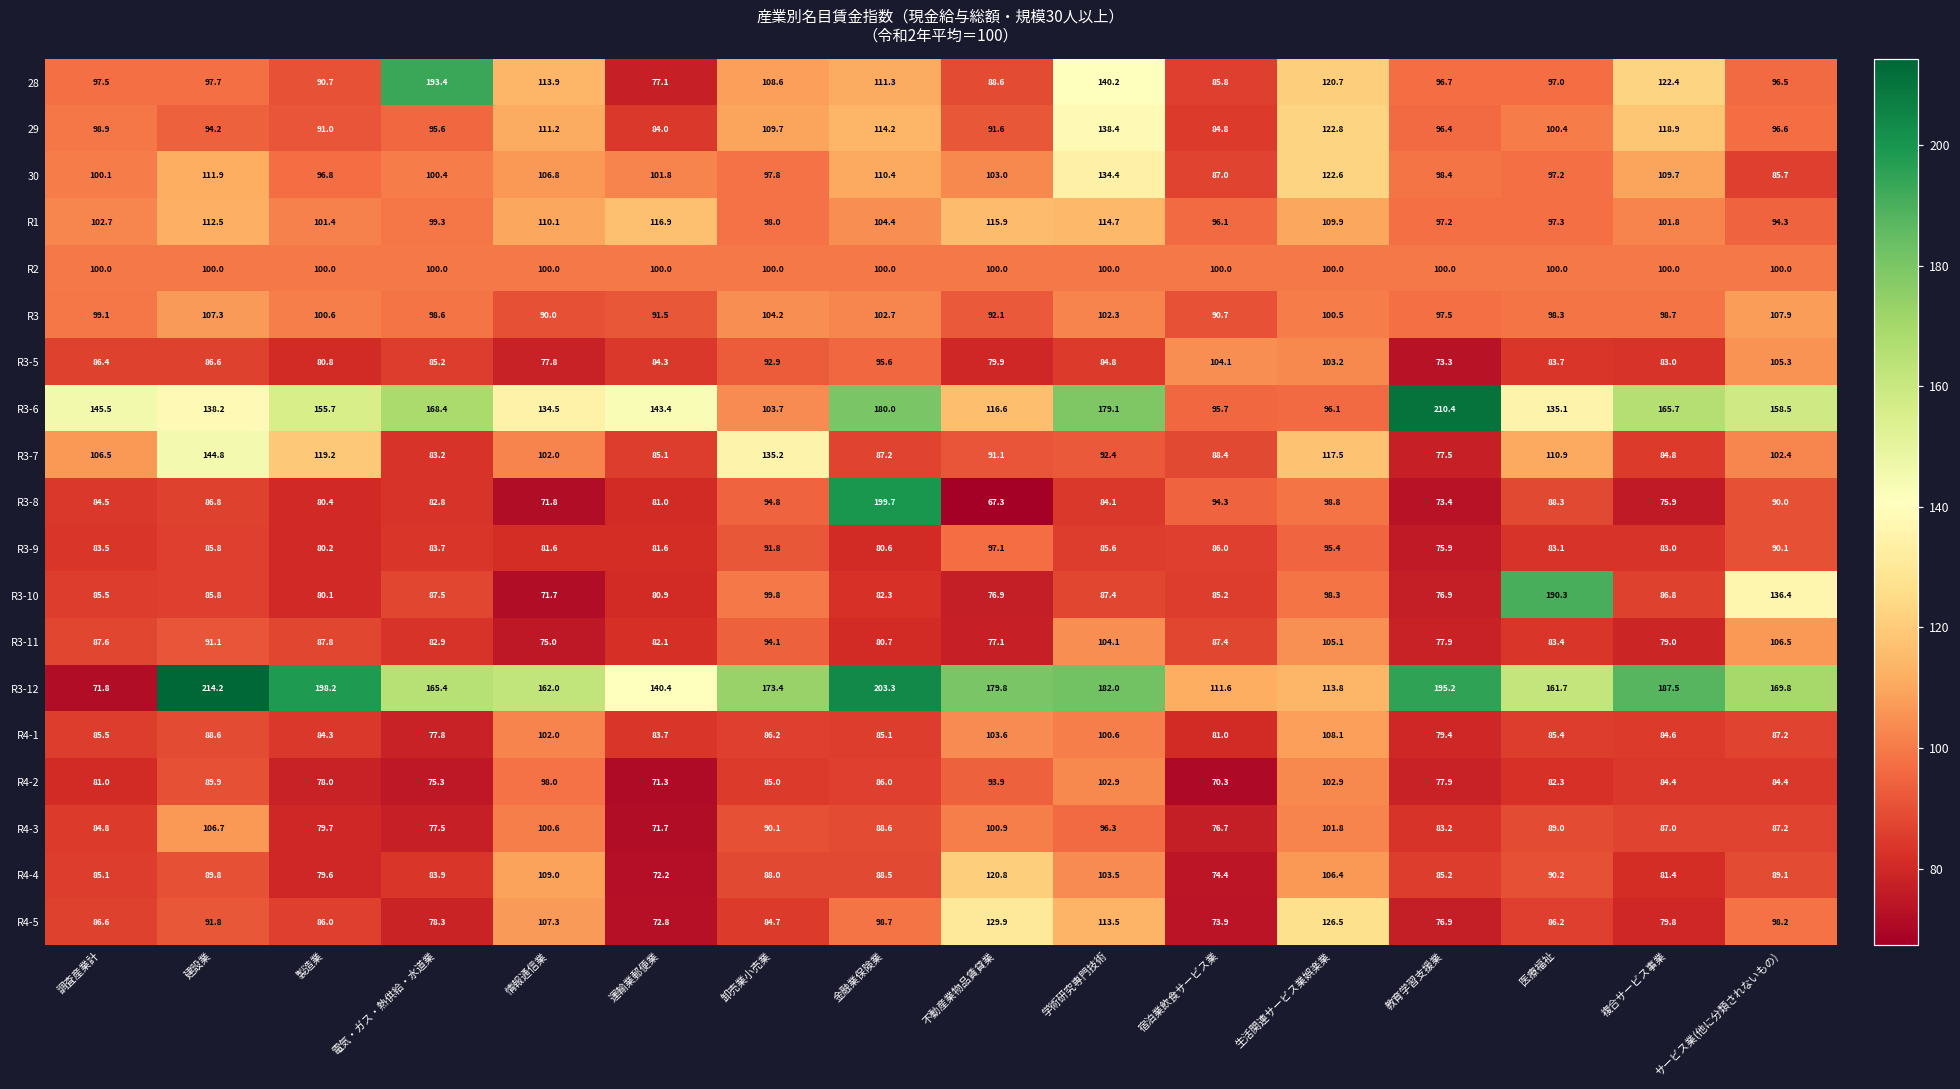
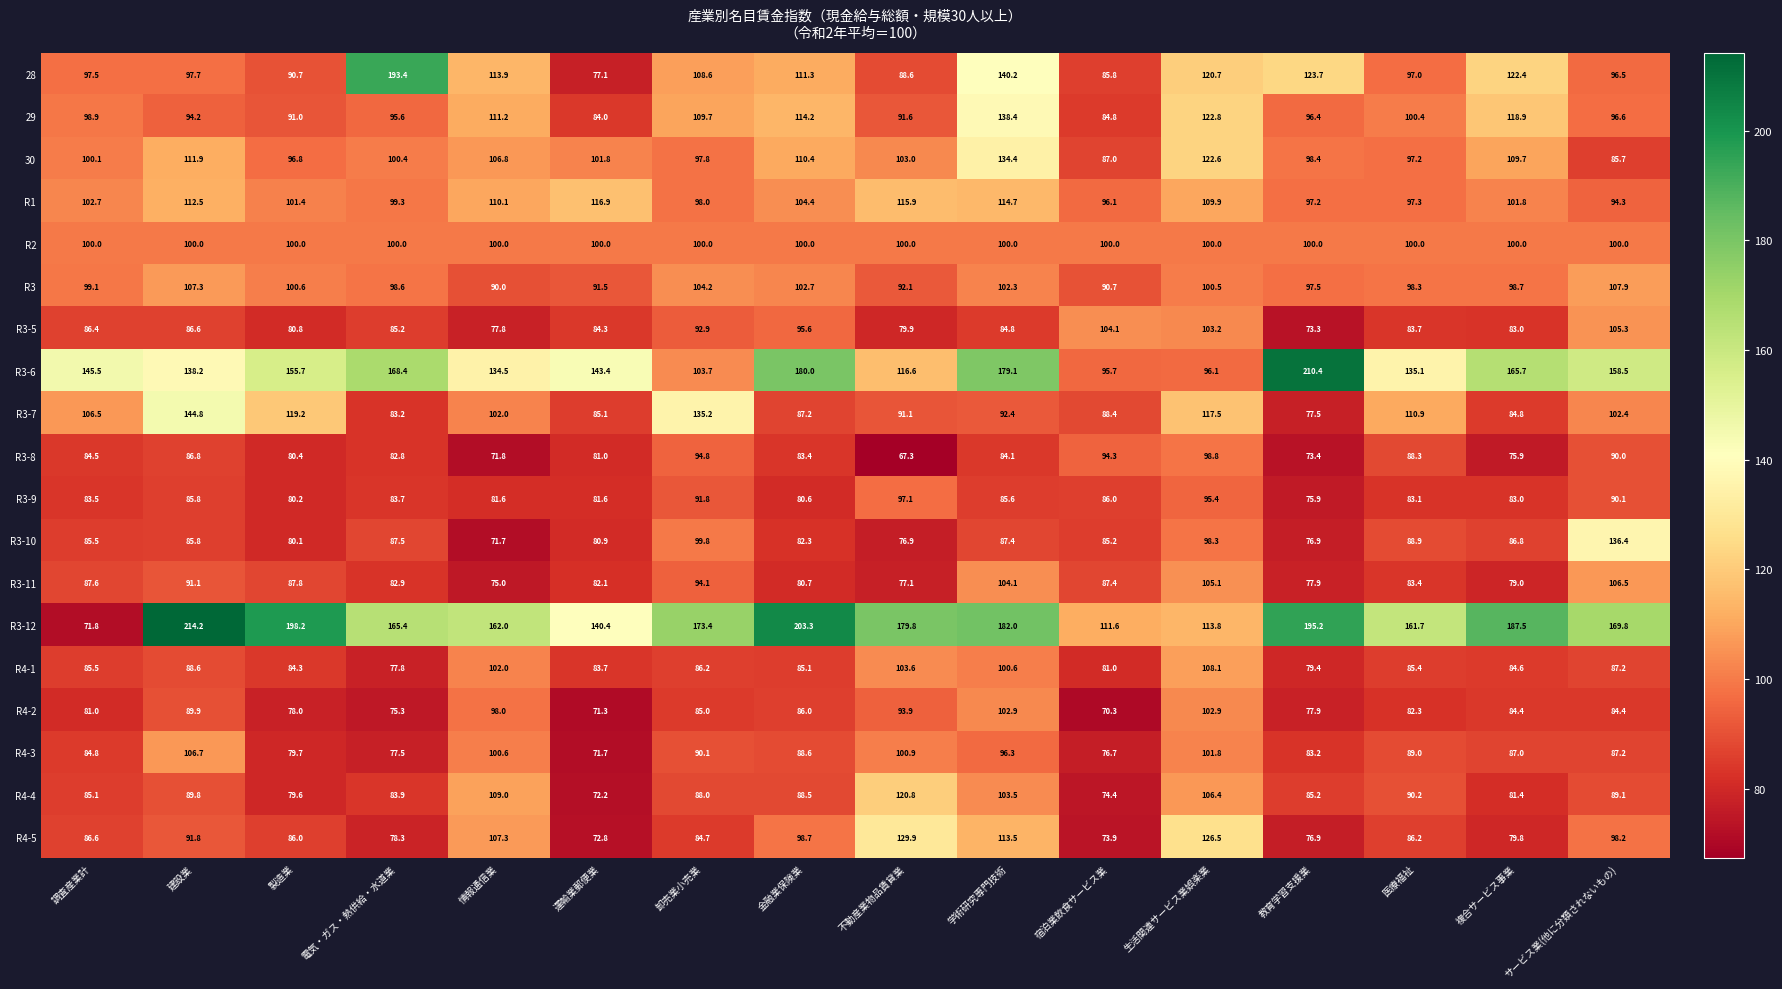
28, 教育学習支援業: 96.7 -> 123.7
R3-8, 金融業保険業: 199.7 -> 83.4
R3-10, 医療福祉: 190.3 -> 88.9
